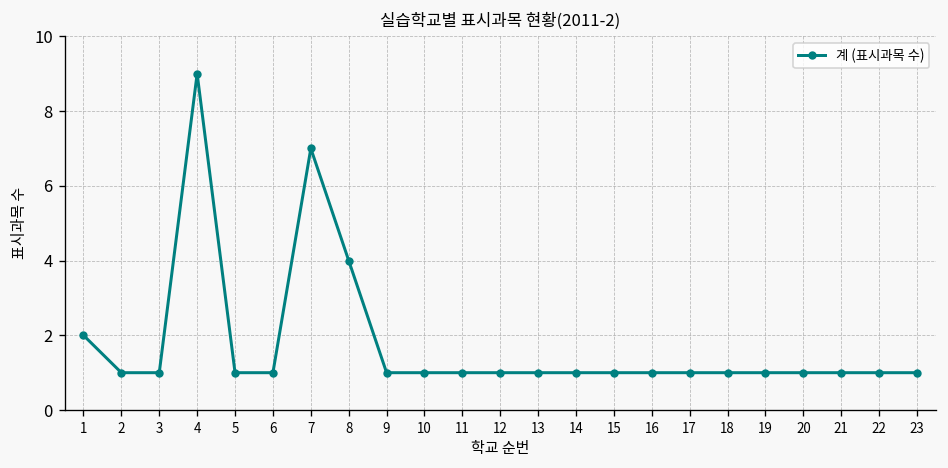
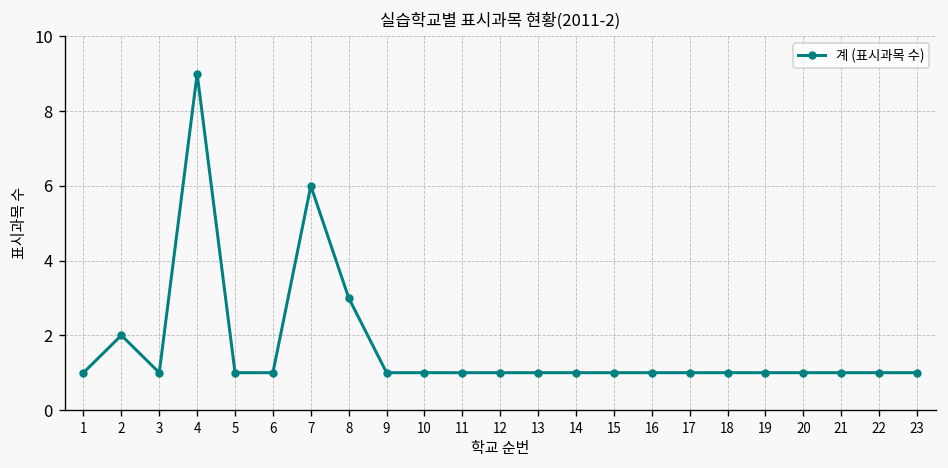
1: 2 -> 1
2: 1 -> 2
7: 7 -> 6
8: 4 -> 3
